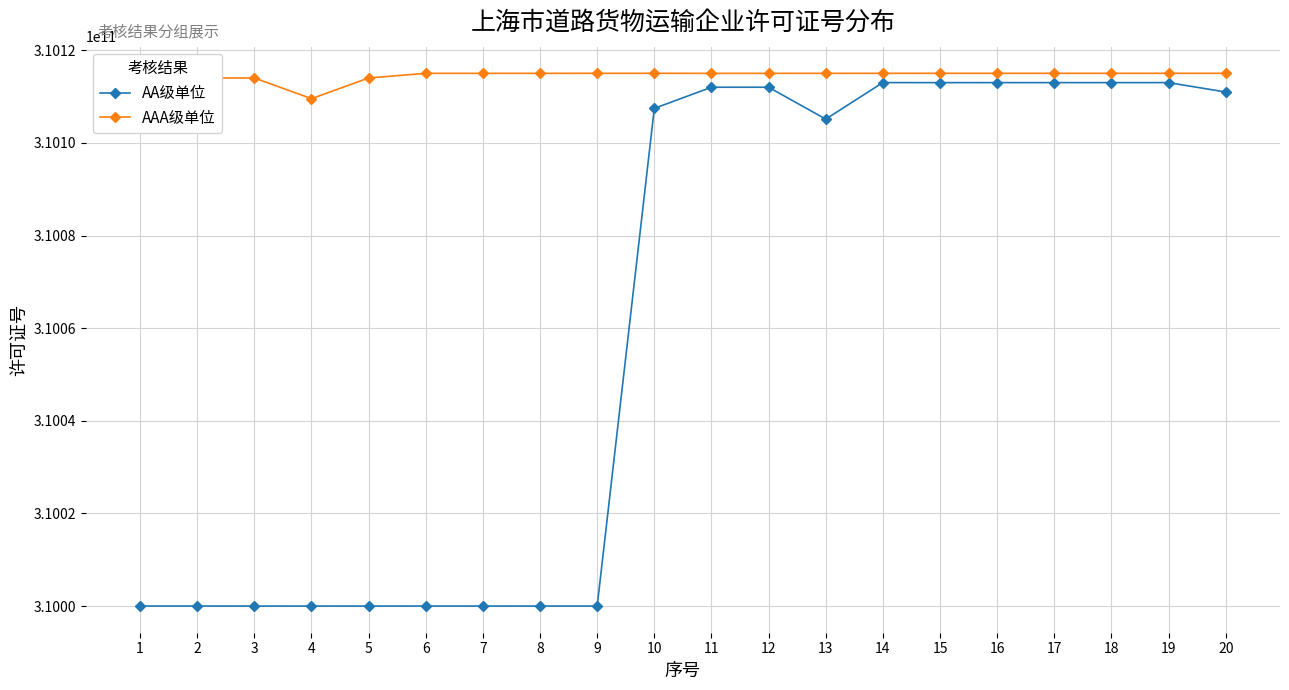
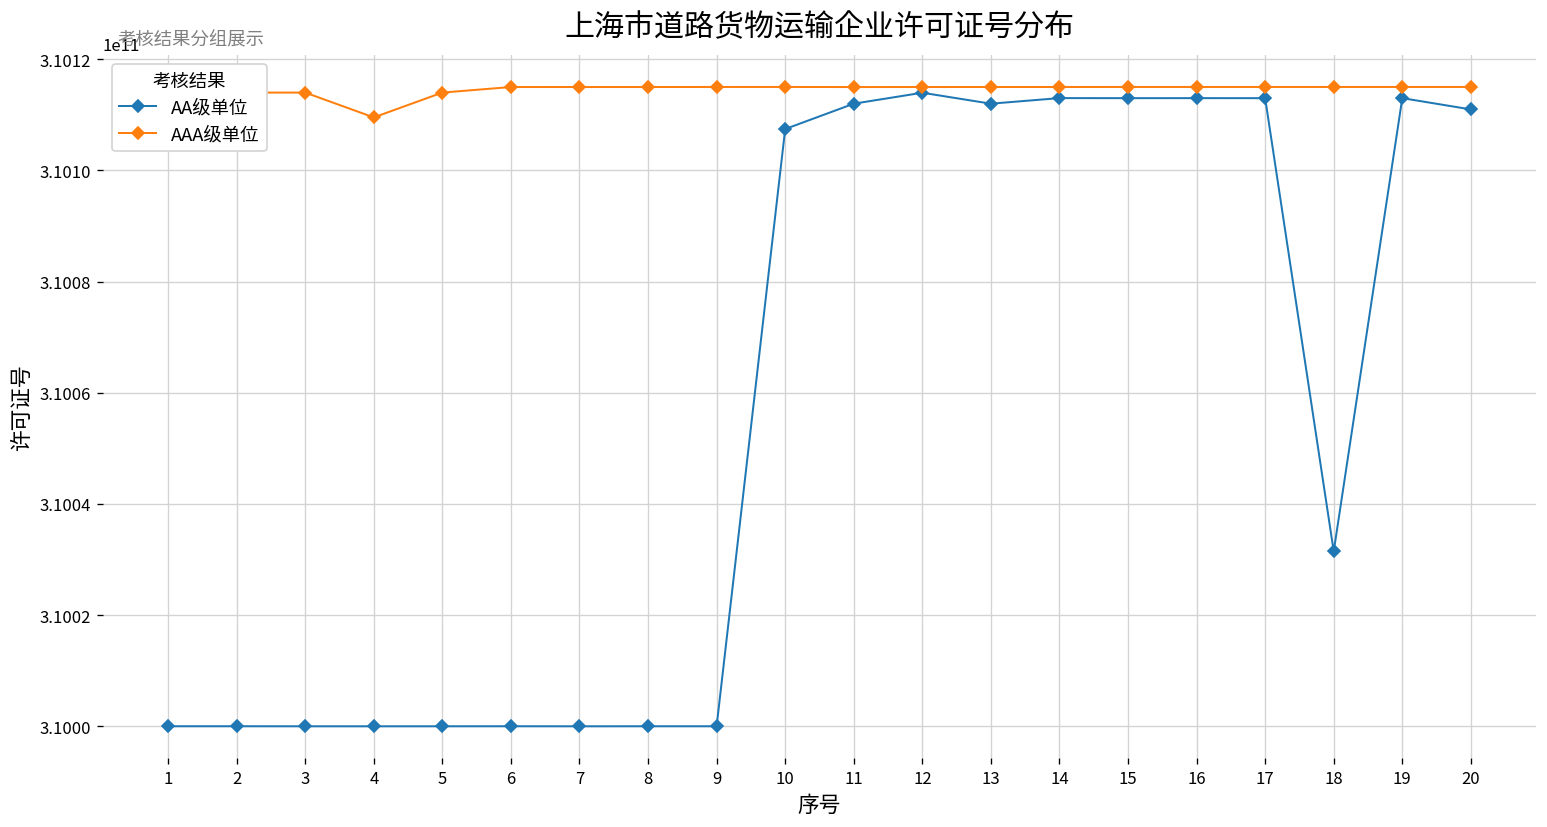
AA级单位, 12: 310112000000 -> 310114000000
AA级单位, 13: 310105000000 -> 310112000000
AA级单位, 18: 310113000000 -> 310031000000
